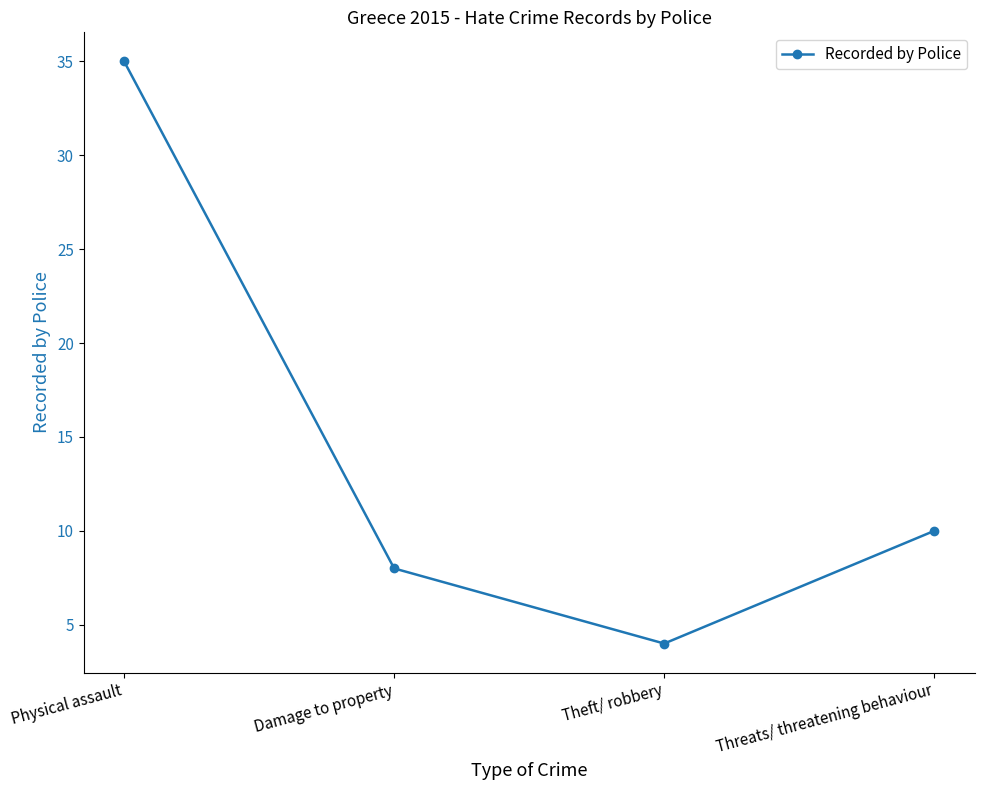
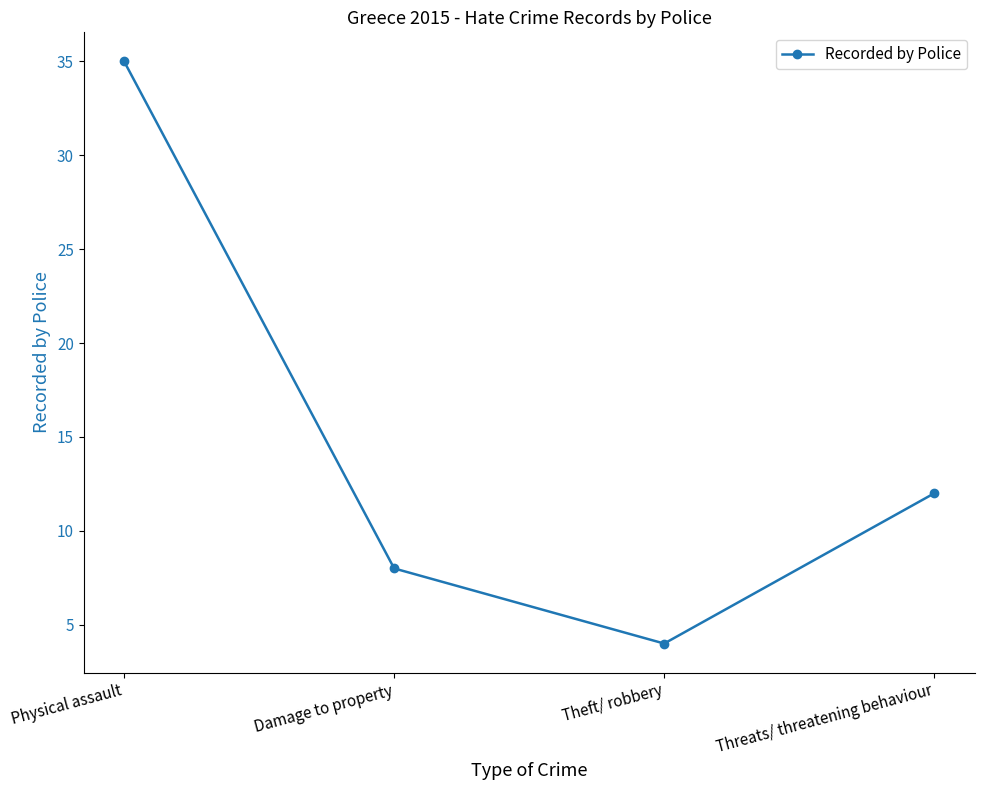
Threats/ threatening behaviour: 10 -> 12
